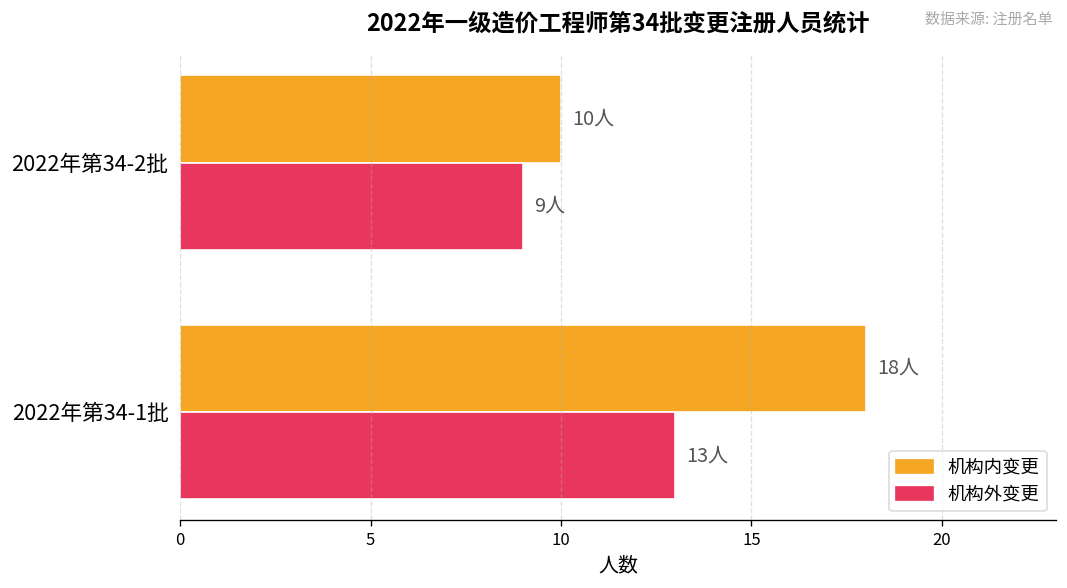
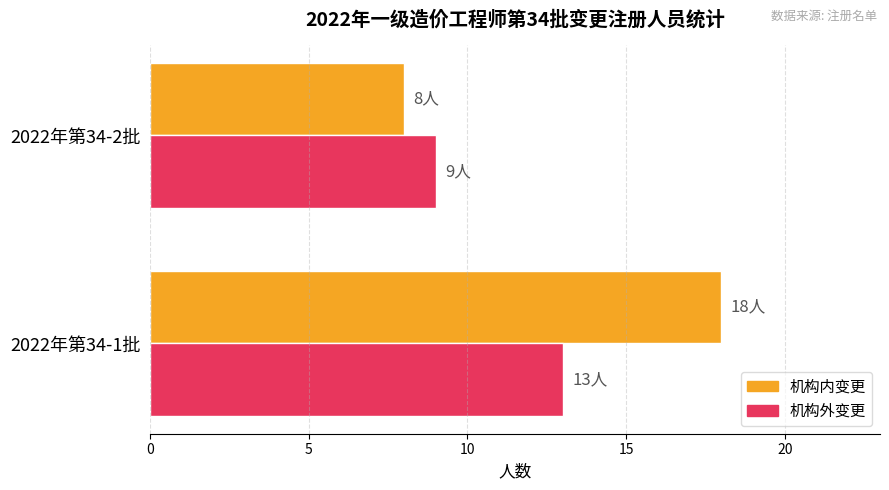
机构内变更, 2022年第34-2批: 10人 -> 8人
